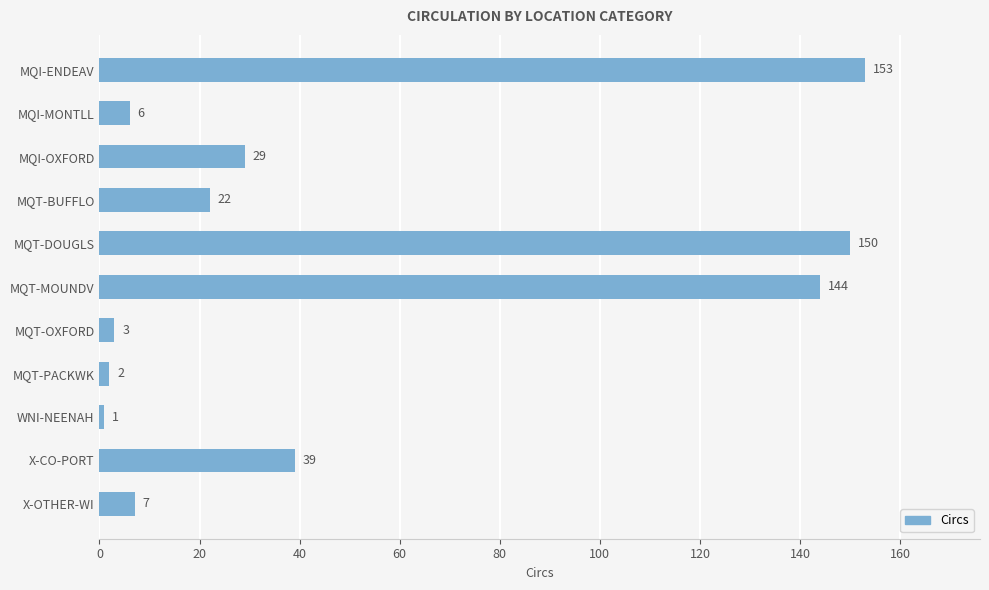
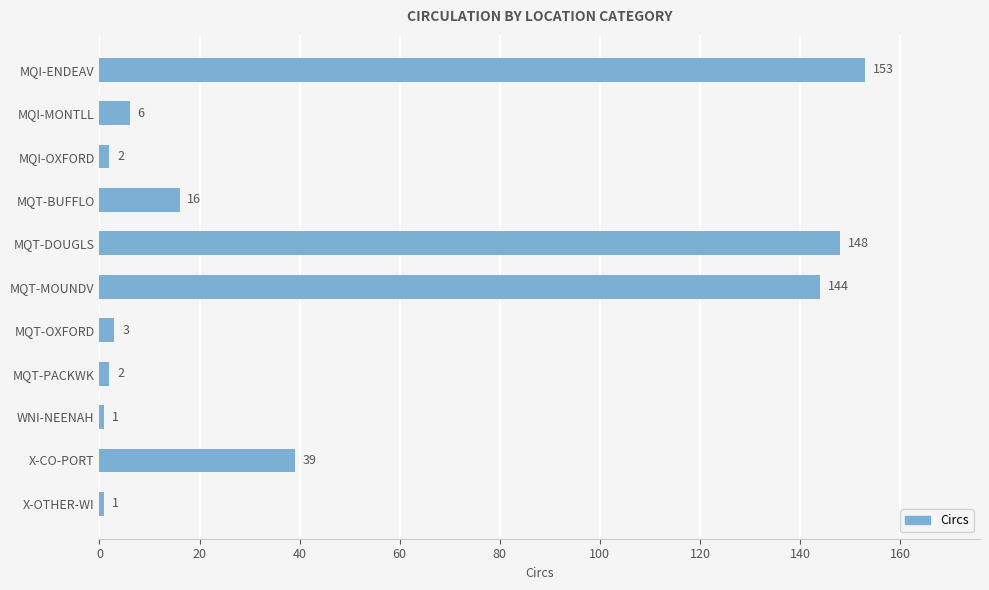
MQI-OXFORD: 29 -> 2
MQT-BUFFLO: 22 -> 16
MQT-DOUGLS: 150 -> 148
X-OTHER-WI: 7 -> 1
